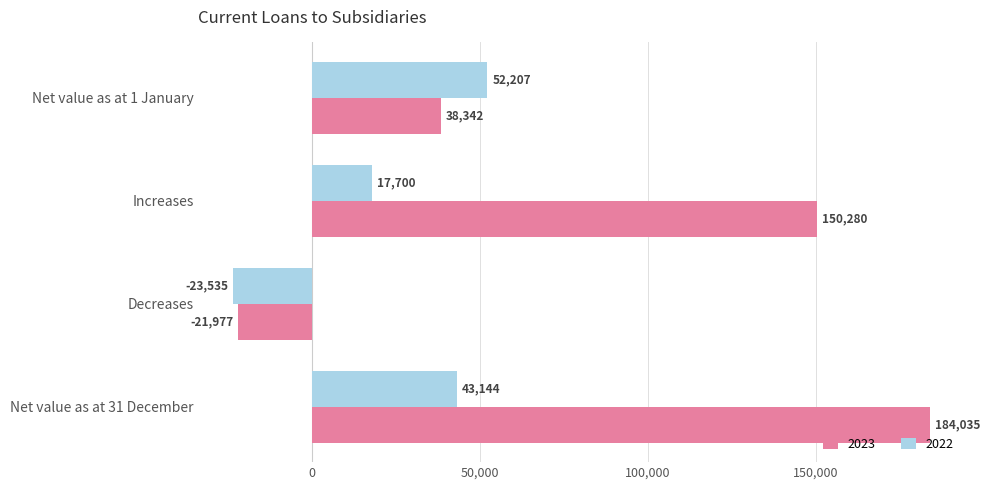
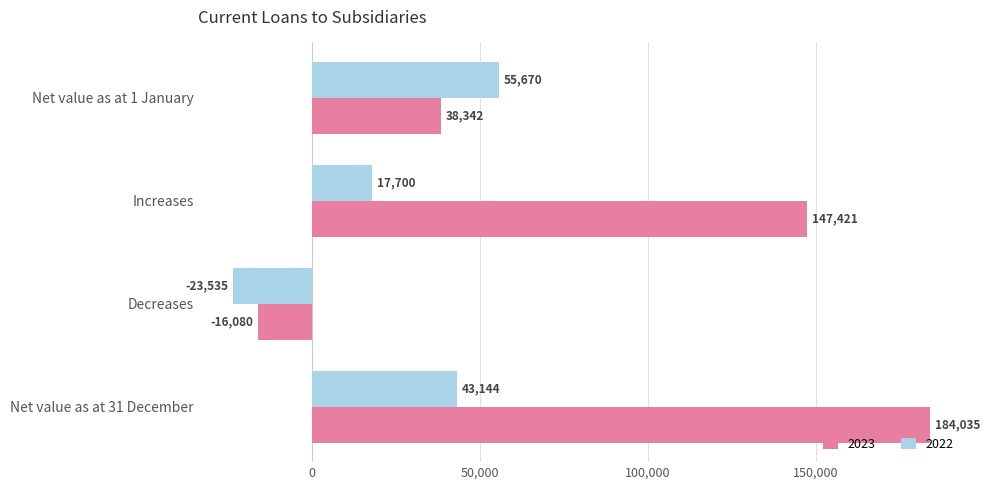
2022, Net value as at 1 January: 52,207 -> 55,670
2023, Increases: 150,280 -> 147,421
2023, Decreases: -21,977 -> -16,080
